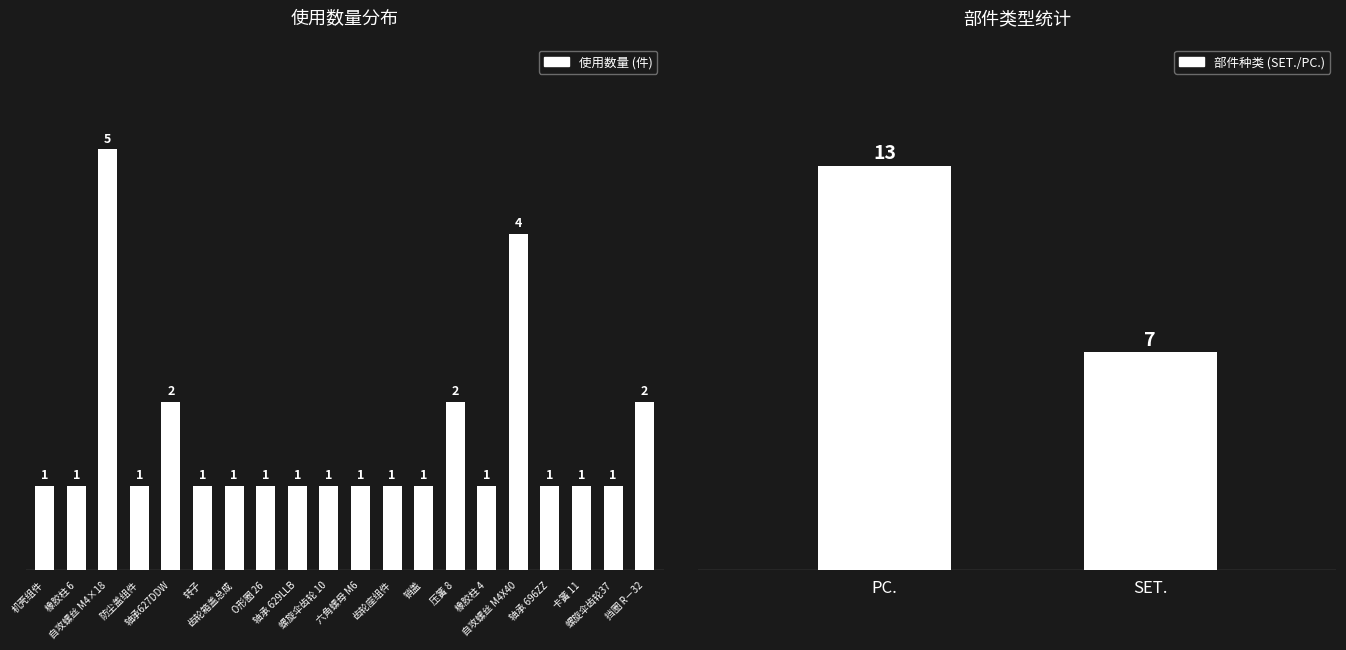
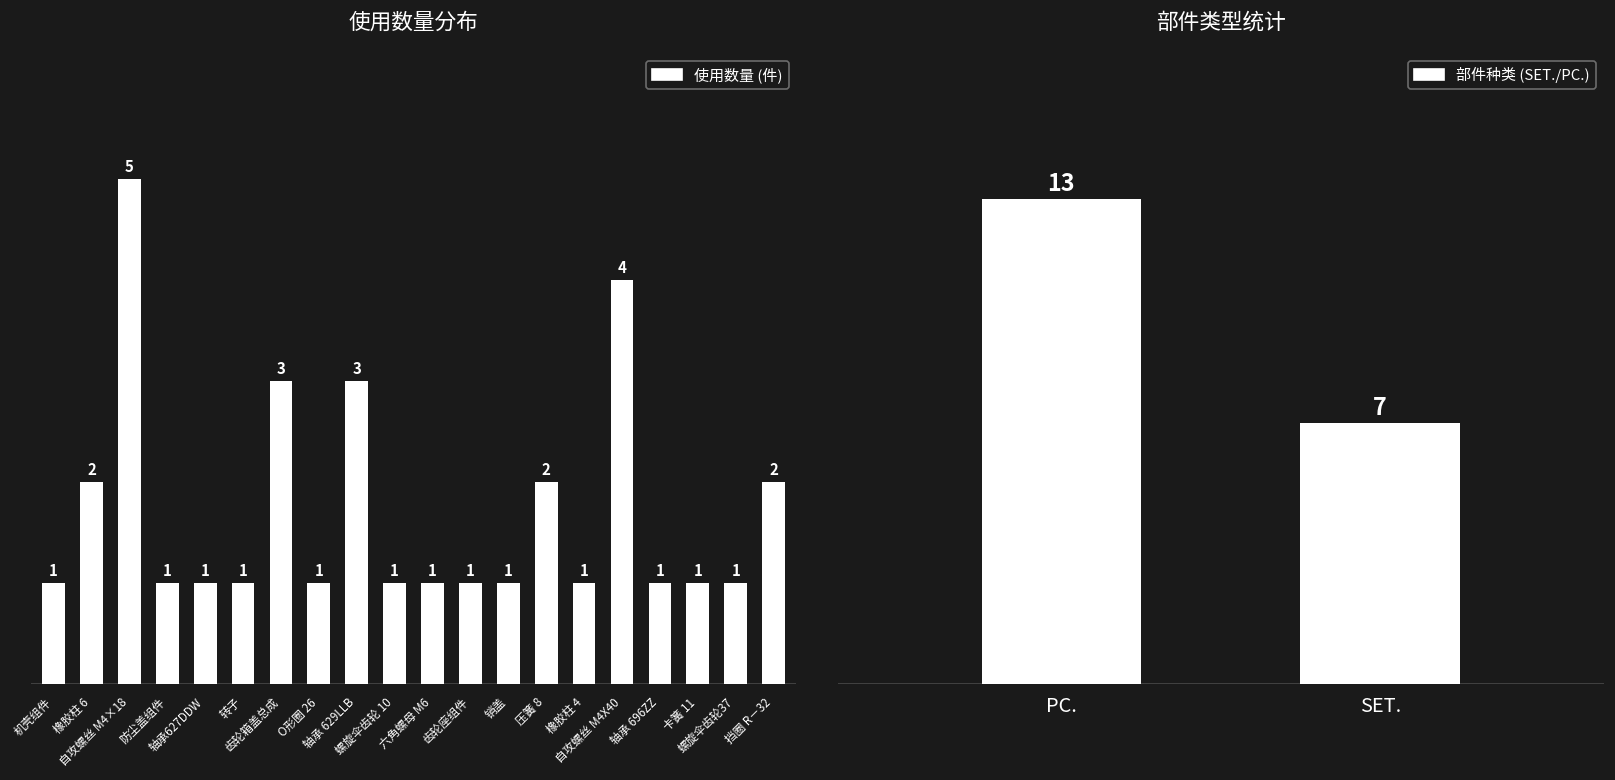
使用数量分布, 橡胶柱 6: 1 -> 2
使用数量分布, 轴承627DDW: 2 -> 1
使用数量分布, 齿轮箱盖总成: 1 -> 3
使用数量分布, 轴承 629LLB: 1 -> 3
